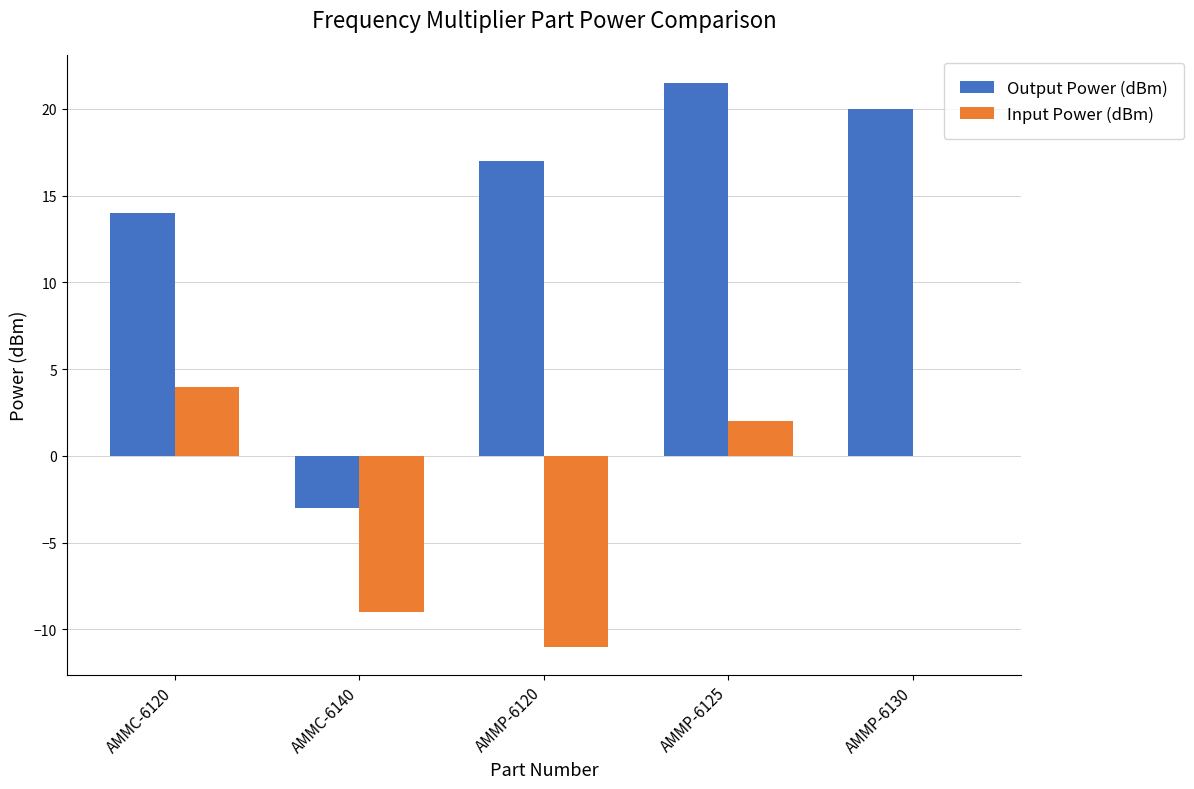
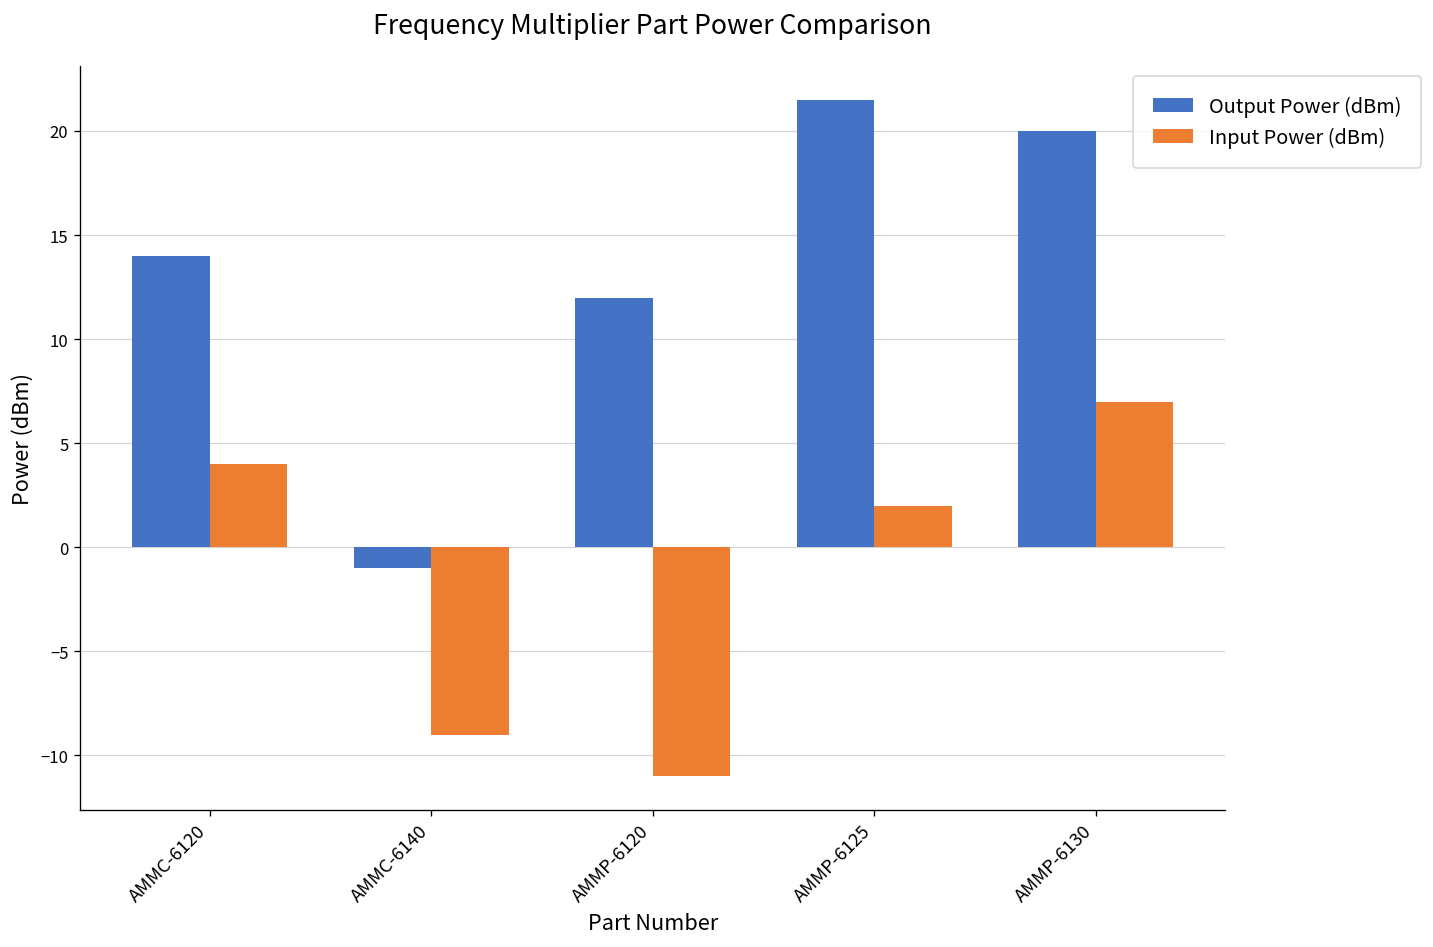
Output Power (dBm), AMMC-6140: -3 -> -1
Output Power (dBm), AMMP-6120: 17 -> 12
Input Power (dBm), AMMP-6130: 0 -> 7
